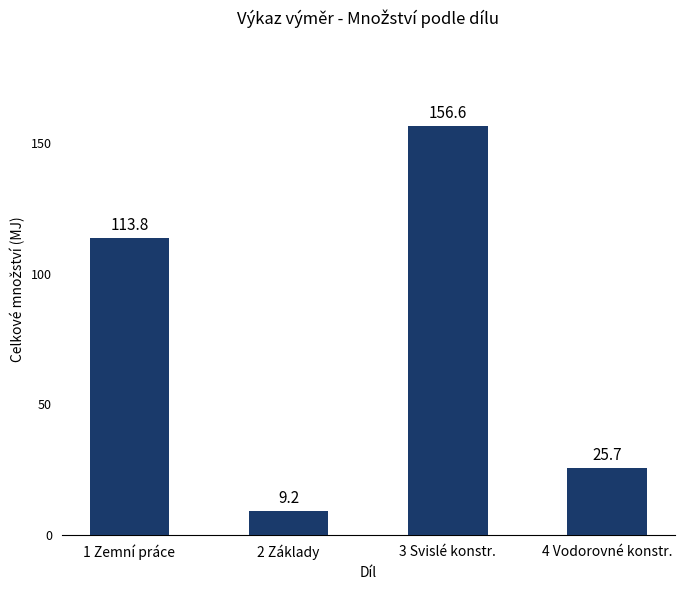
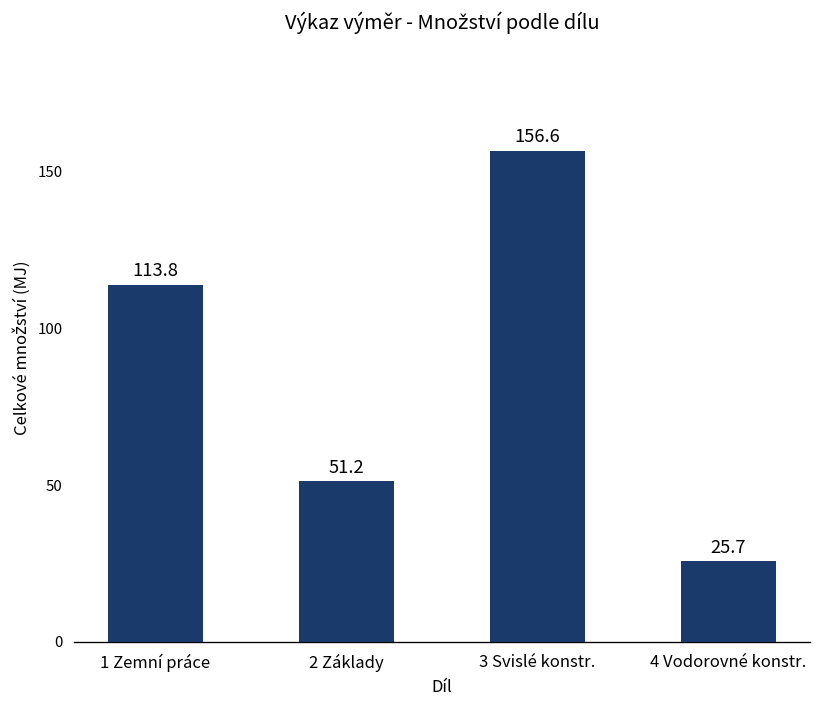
2 Základy: 9.2 -> 51.2
